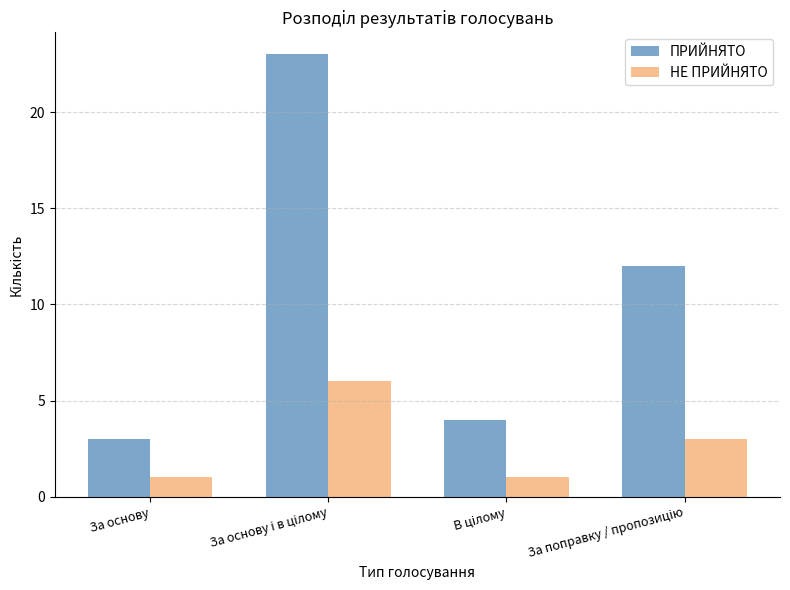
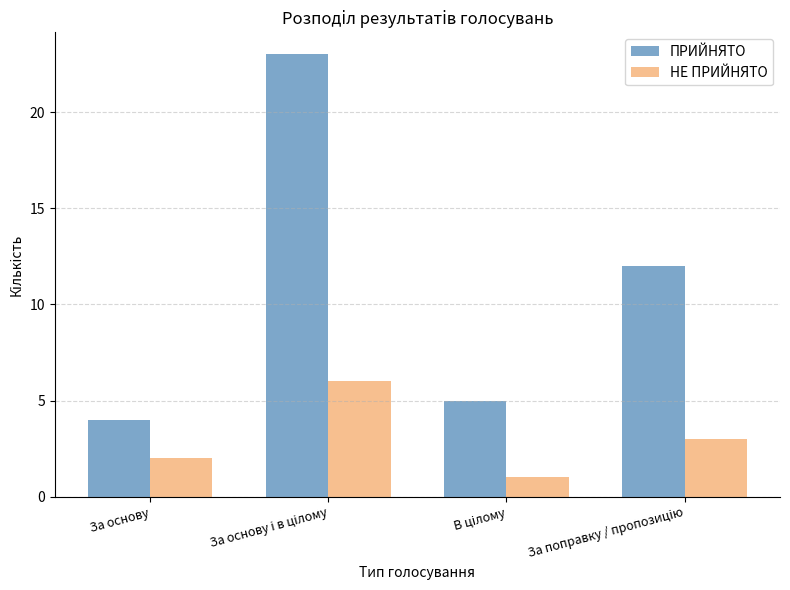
ПРИЙНЯТО, За основу: 3 -> 4
НЕ ПРИЙНЯТО, За основу: 1 -> 2
ПРИЙНЯТО, В цілому: 4 -> 5
